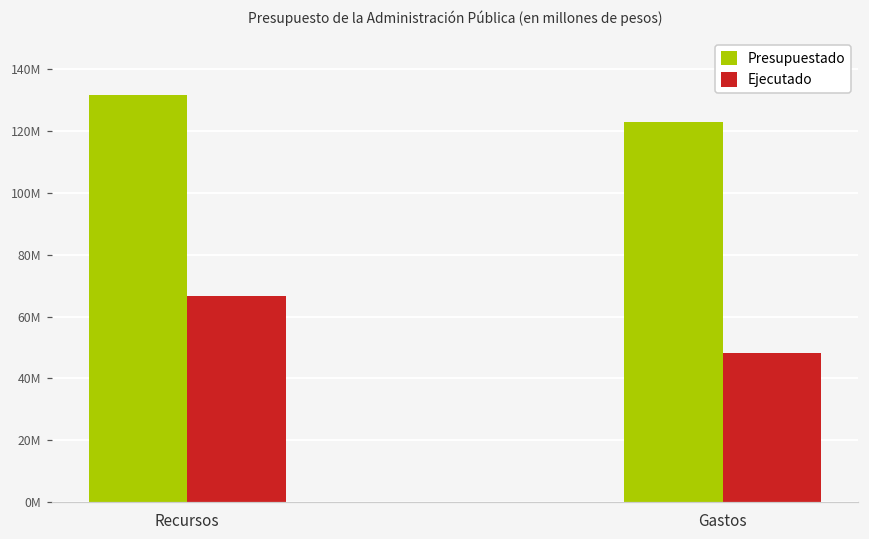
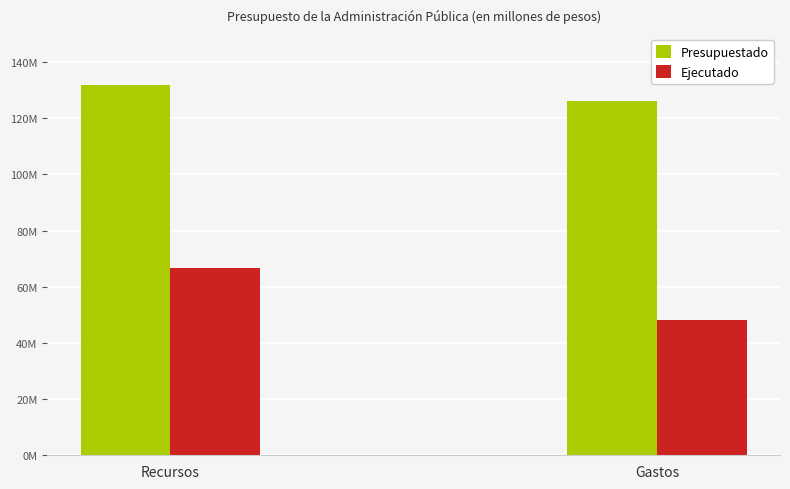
Presupuestado, Gastos: 123000000 -> 126000000
